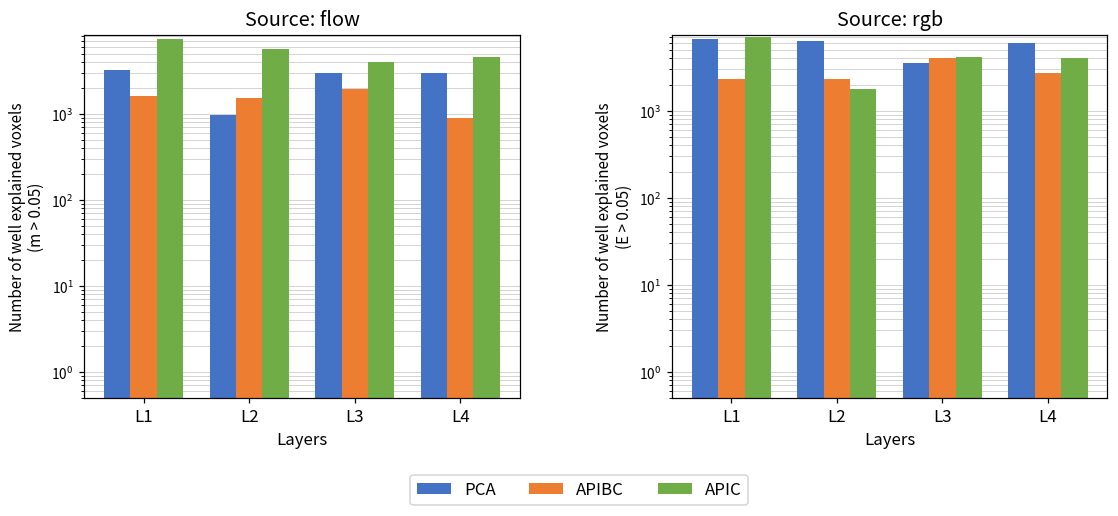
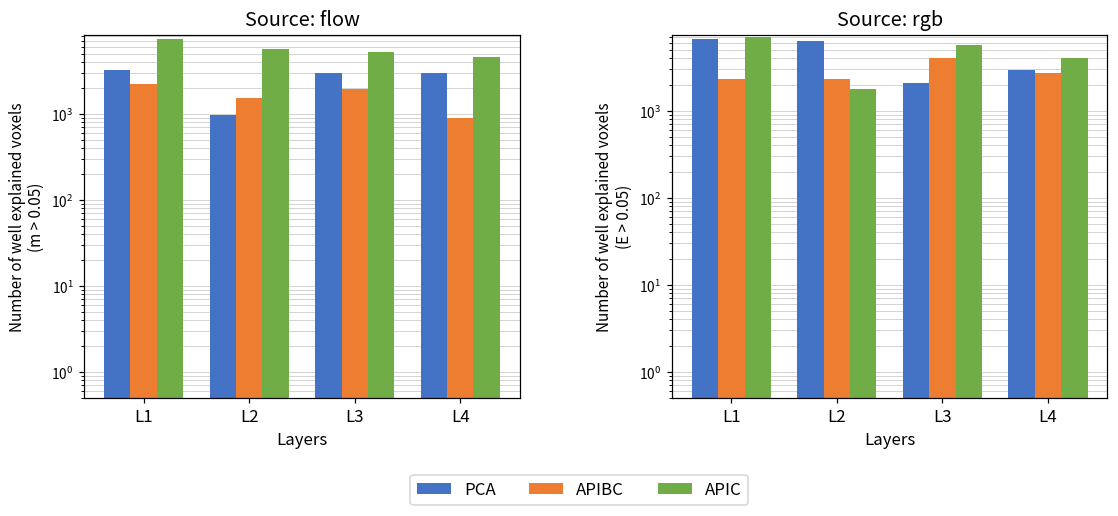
Source: flow, APIBC, L1: 1600 -> 2200
Source: flow, APIC, L3: 4000 -> 5000
Source: rgb, PCA, L3: 4000 -> 2100
Source: rgb, APIC, L3: 4000 -> 6000
Source: rgb, PCA, L4: 6000 -> 2900
